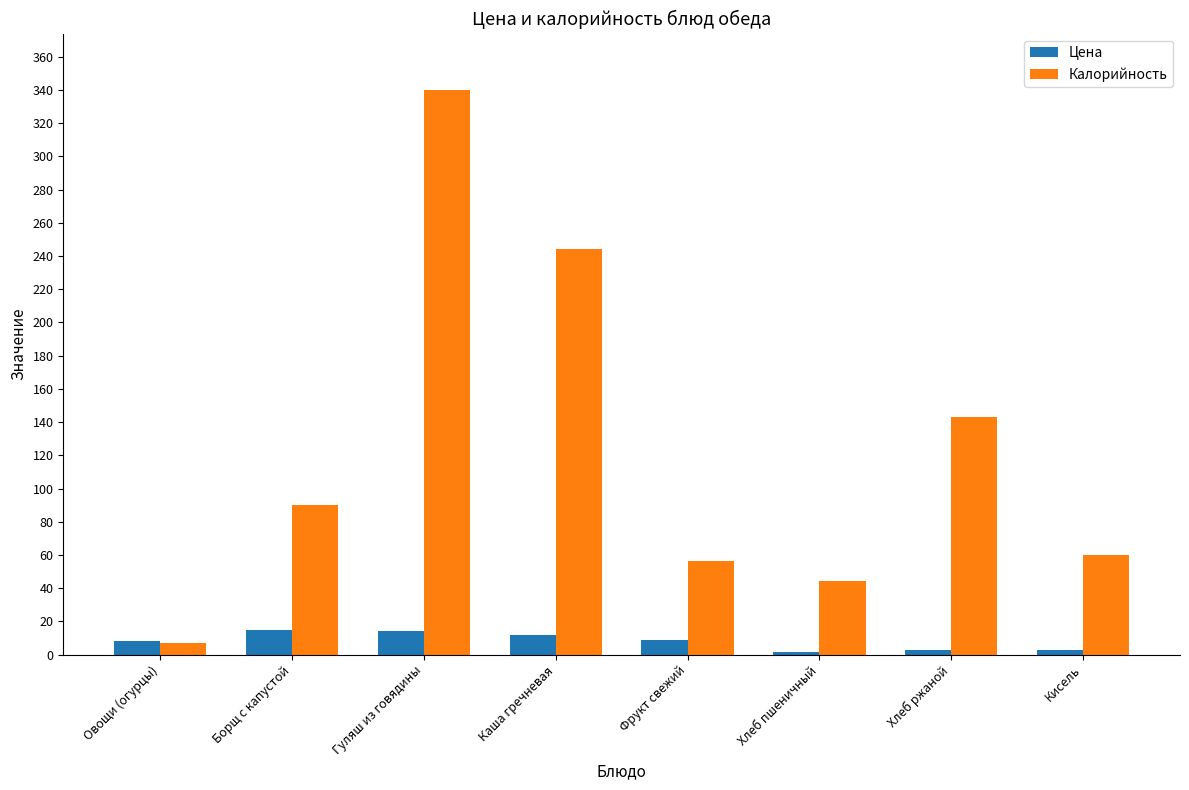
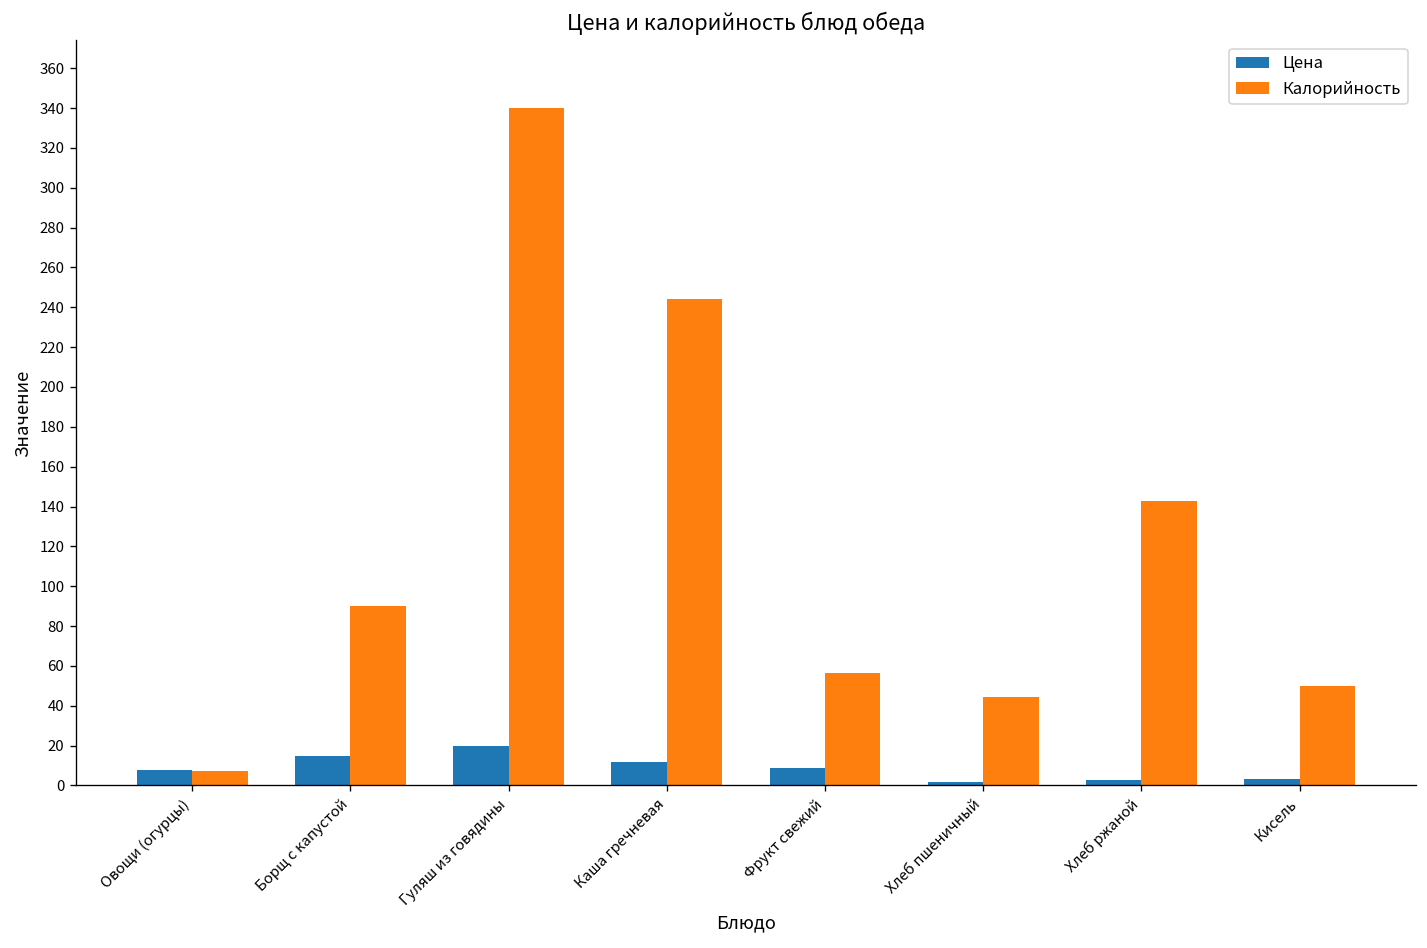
Цена, Гуляш из говядины: 14 -> 20
Калорийность, Кисель: 60 -> 50
